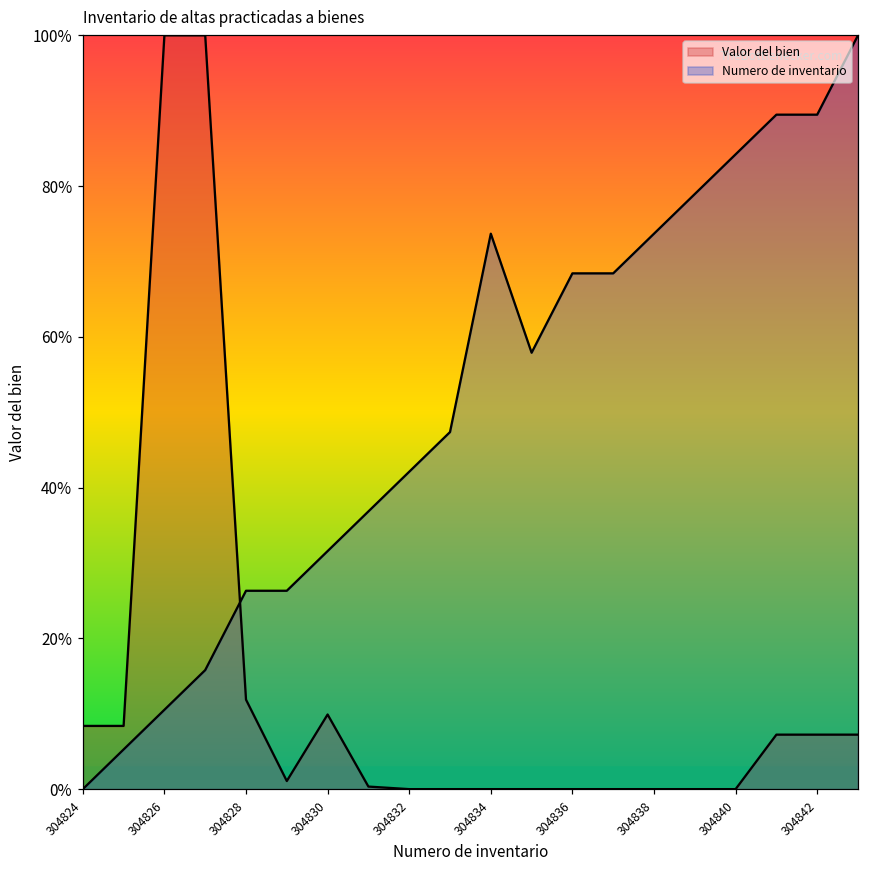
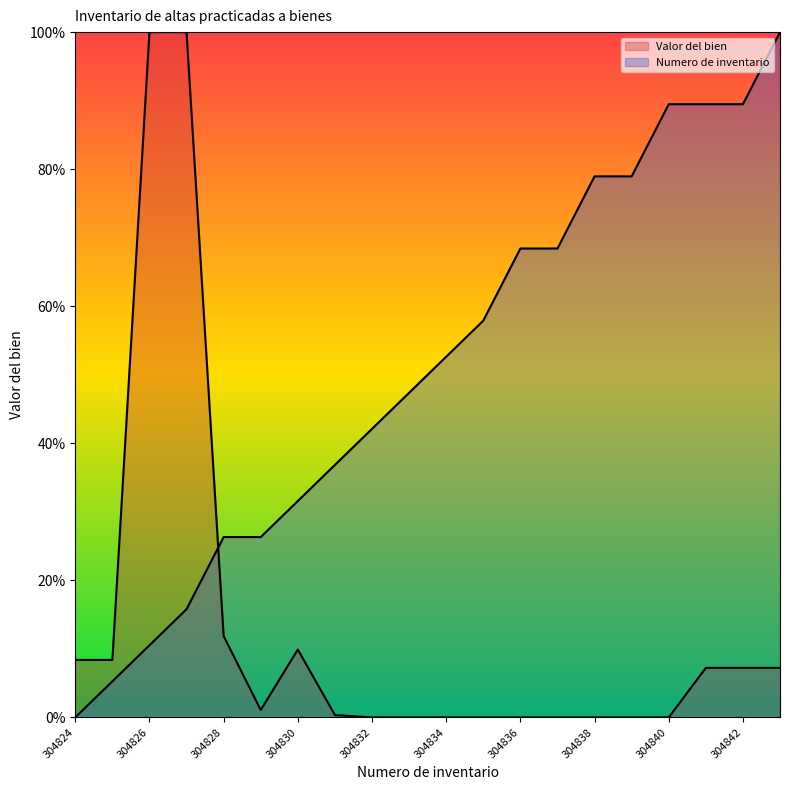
Numero de inventario, 304834: 74% -> 53%
Numero de inventario, 304838: 74% -> 79%
Numero de inventario, 304840: 84% -> 89%
